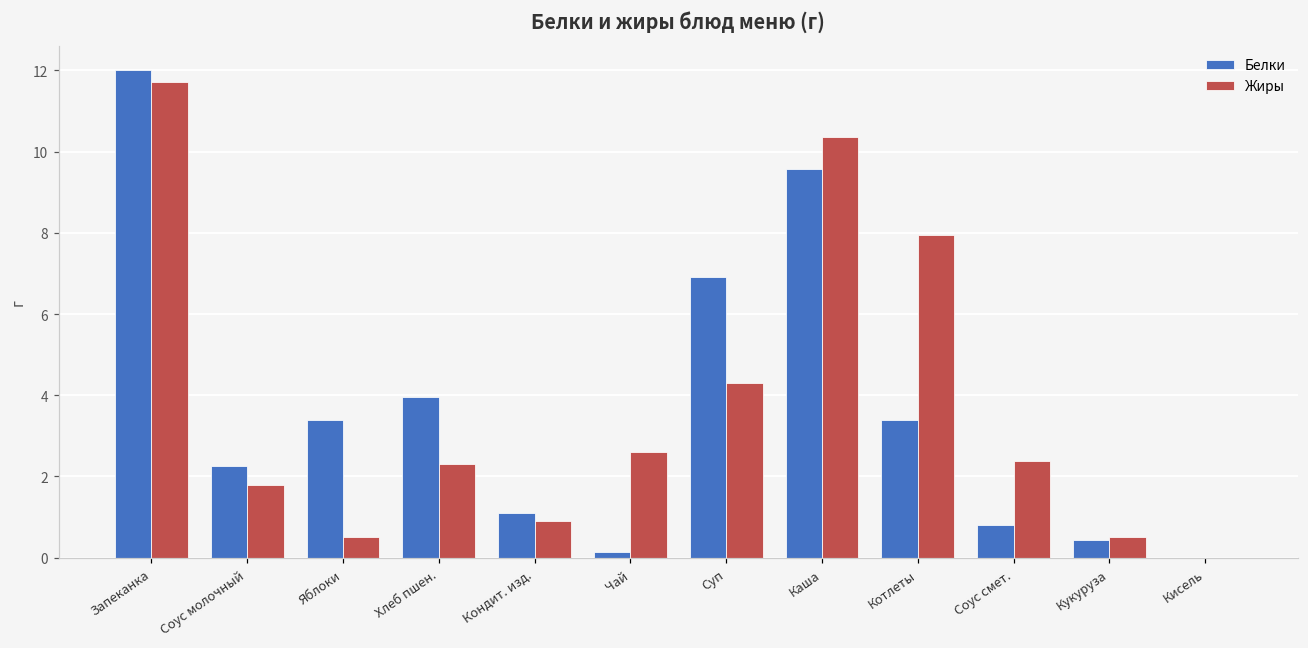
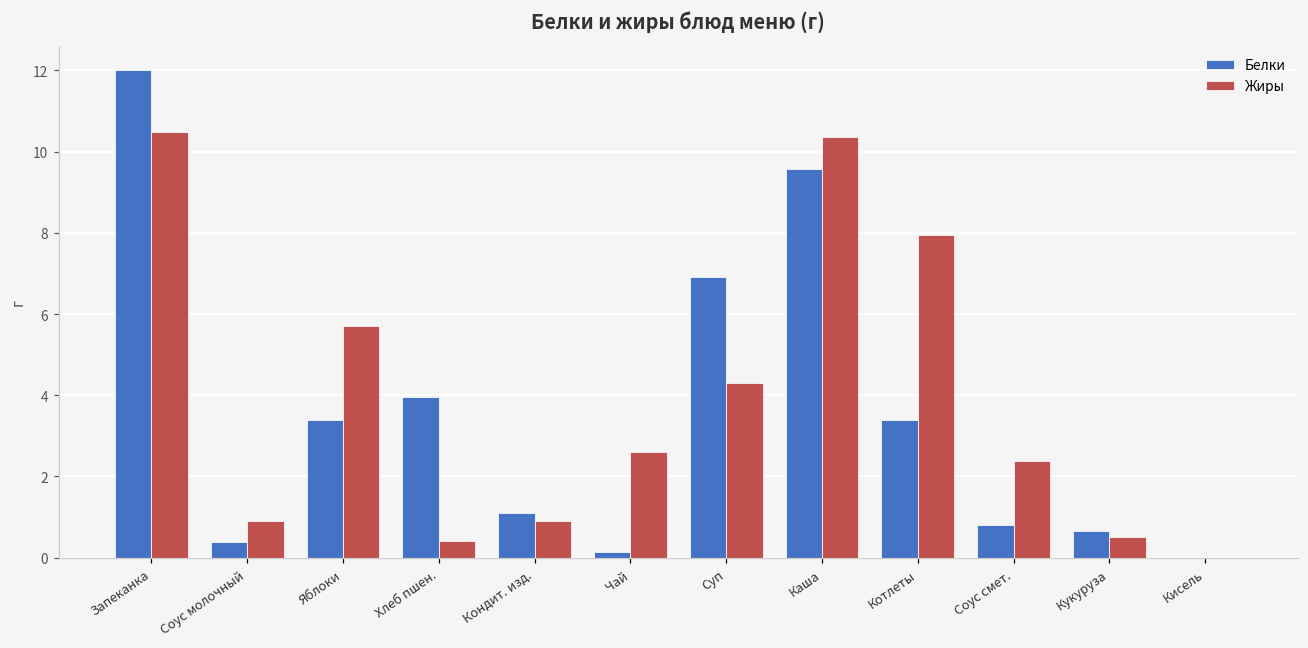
Жиры, Запеканка: 11.7 -> 10.5
Белки, Соус молочный: 2.3 -> 0.4
Жиры, Соус молочный: 1.8 -> 0.9
Жиры, Яблоки: 0.5 -> 5.7
Жиры, Хлеб пшен.: 2.3 -> 0.4
Белки, Кукуруза: 0.4 -> 0.7
